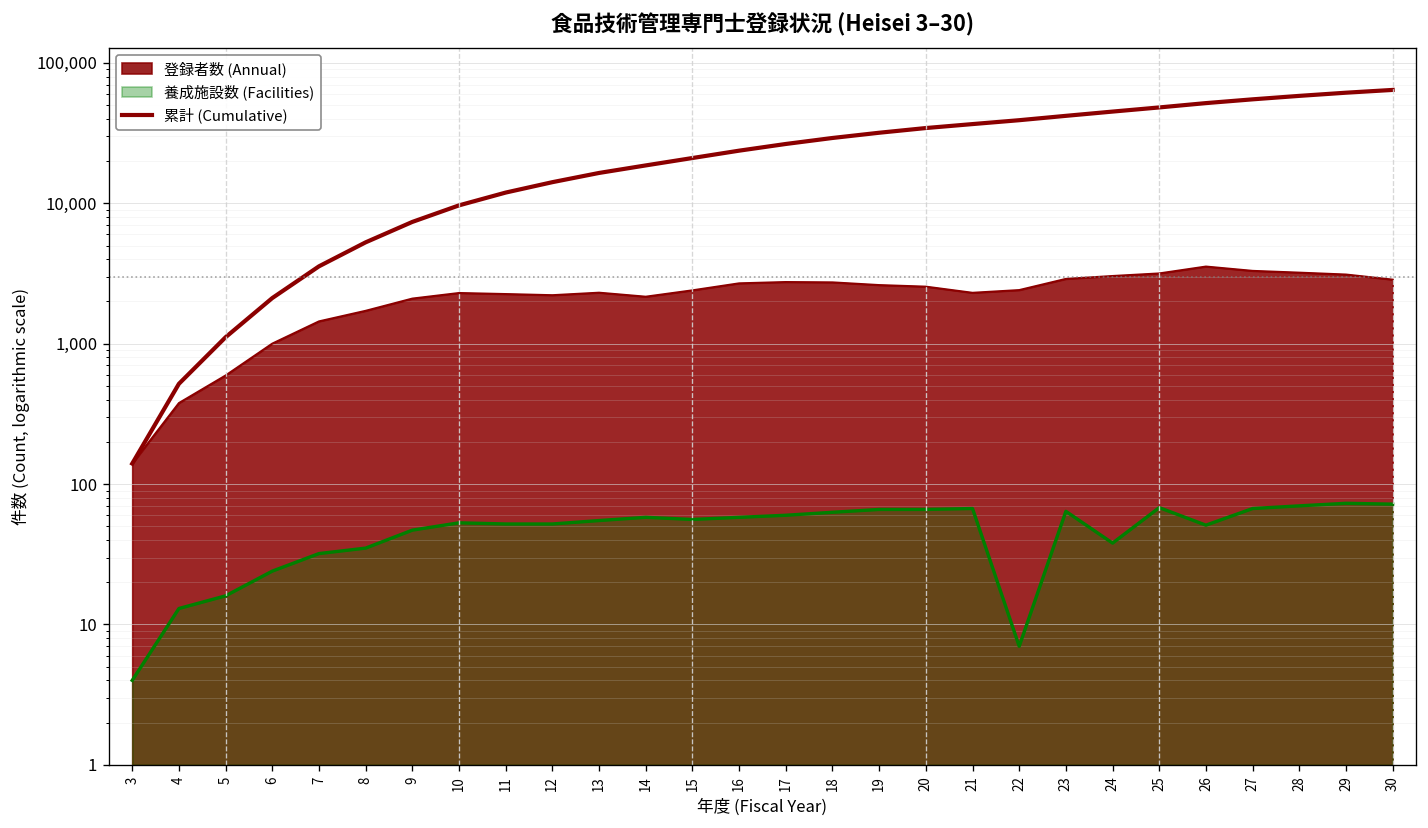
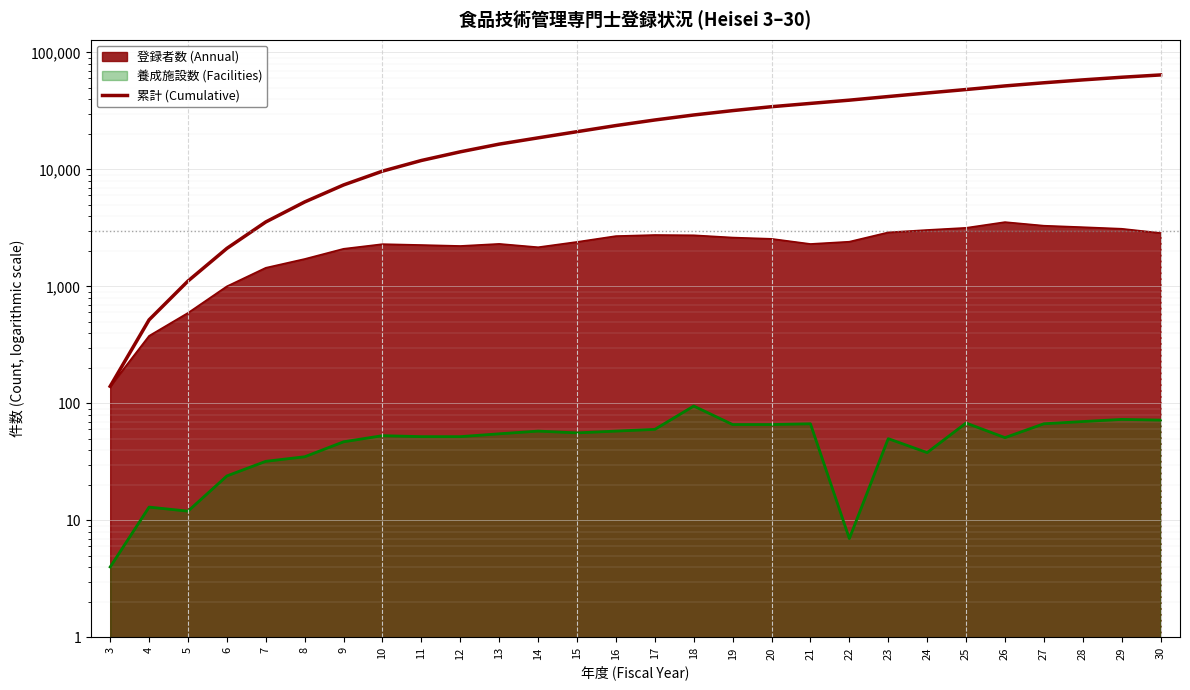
養成施設数 (Facilities), 5: 16 -> 12
養成施設数 (Facilities), 18: 60 -> 100
養成施設数 (Facilities), 23: 60 -> 50
